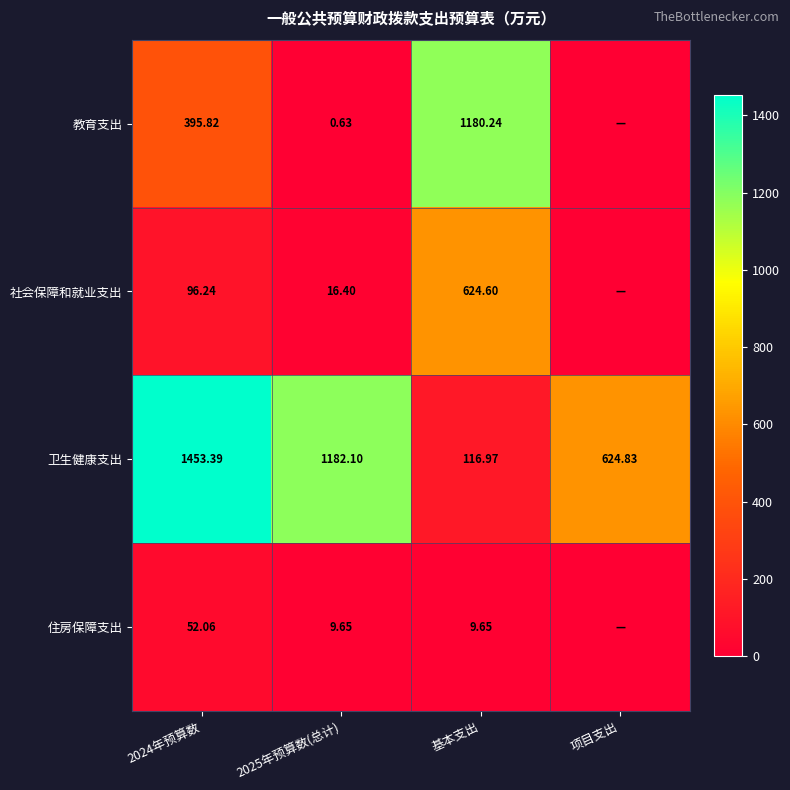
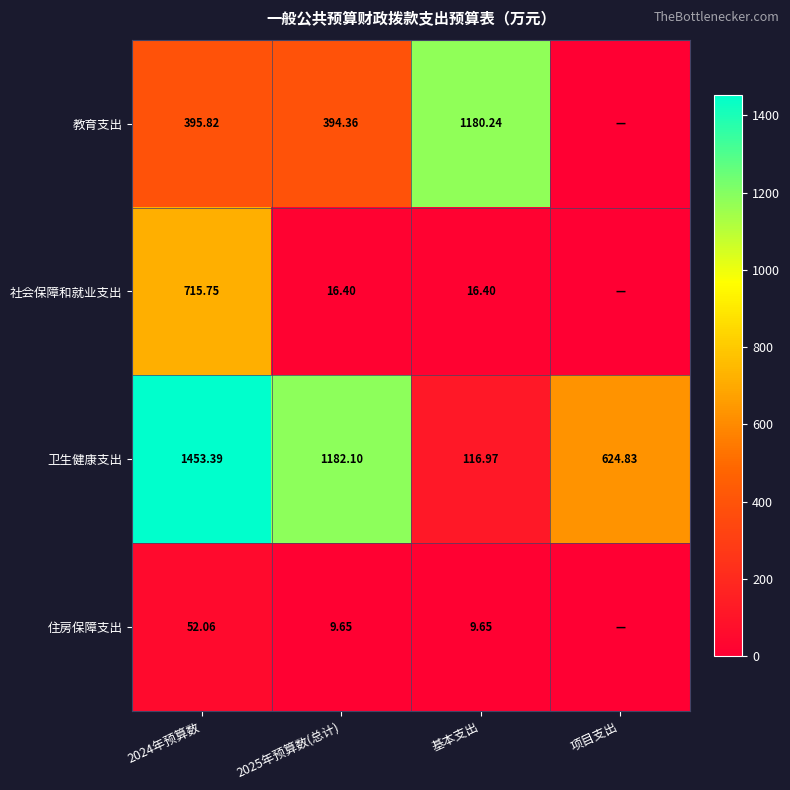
教育支出, 2025年预算数(总计): 0.63 -> 394.36
社会保障和就业支出, 2024年预算数: 96.24 -> 715.75
社会保障和就业支出, 基本支出: 624.60 -> 16.40
